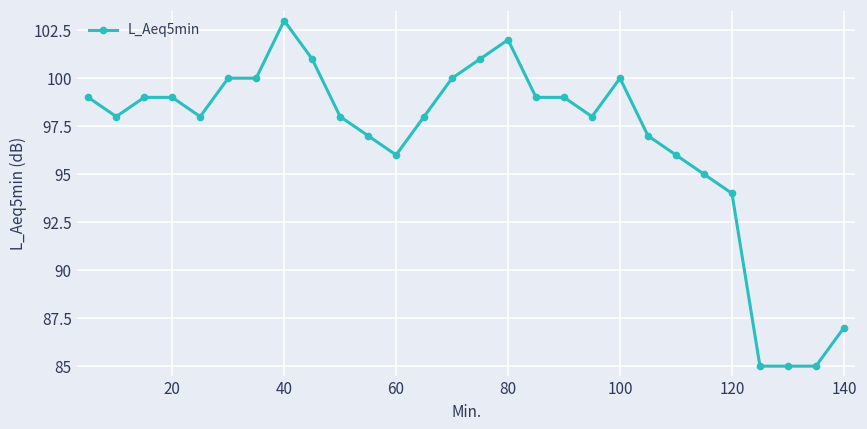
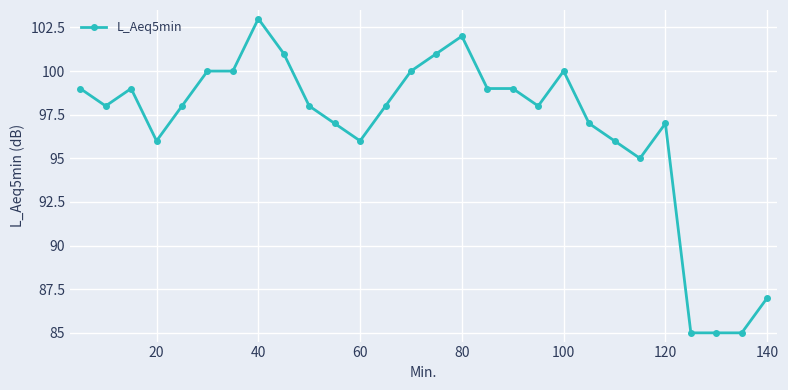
20: 99 -> 96
120: 94 -> 97
